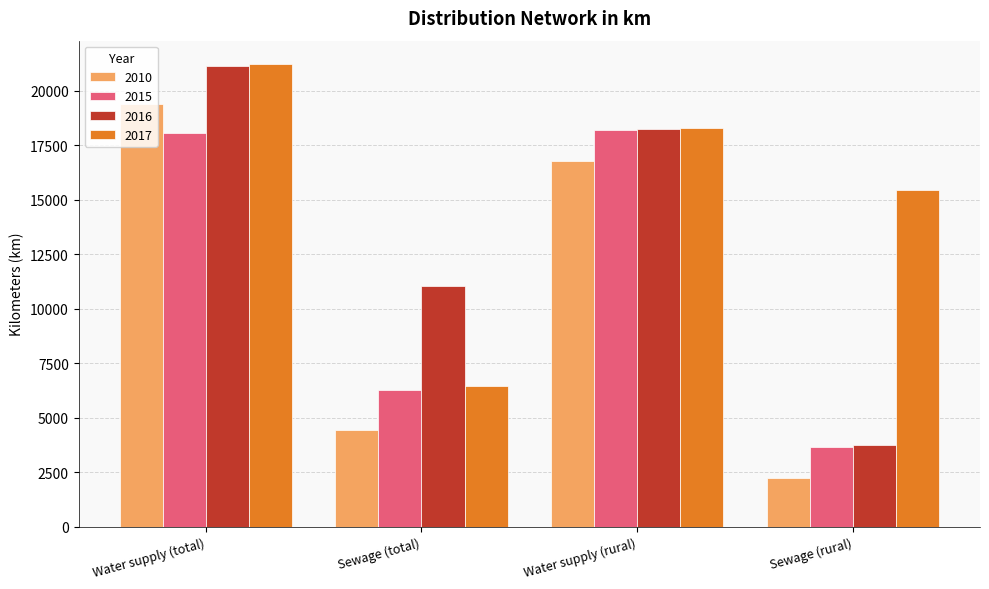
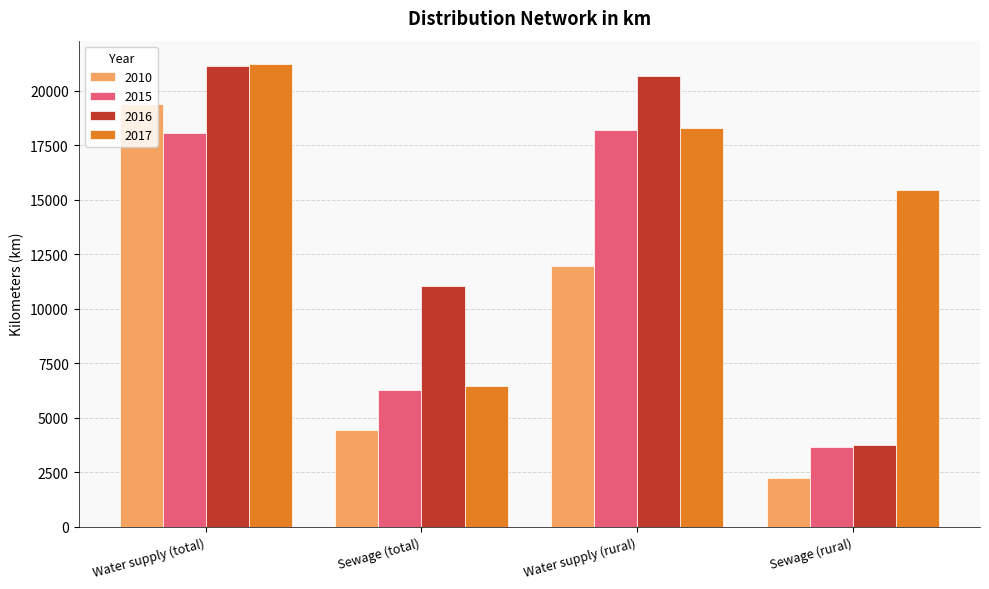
2010, Water supply (rural): 16800 -> 11900
2016, Water supply (rural): 18200 -> 20700
